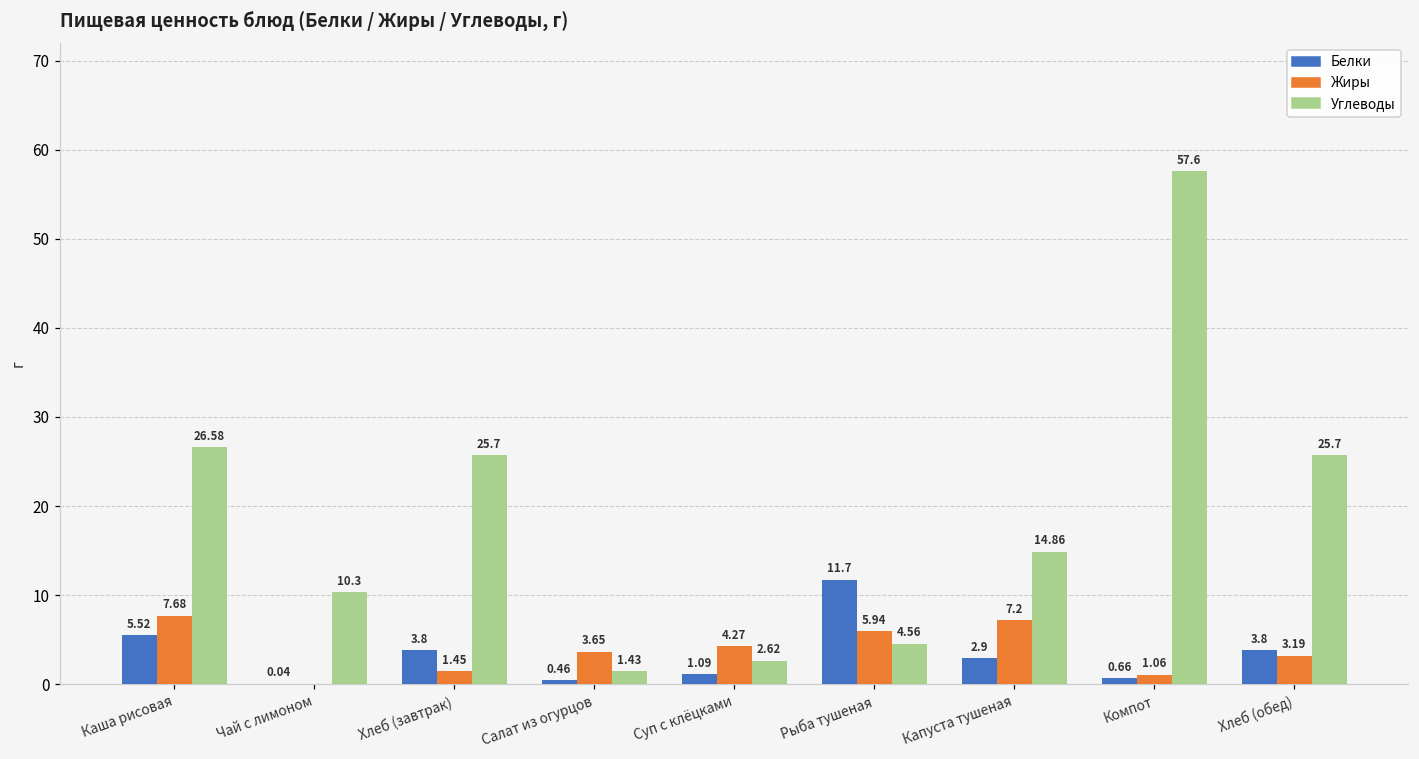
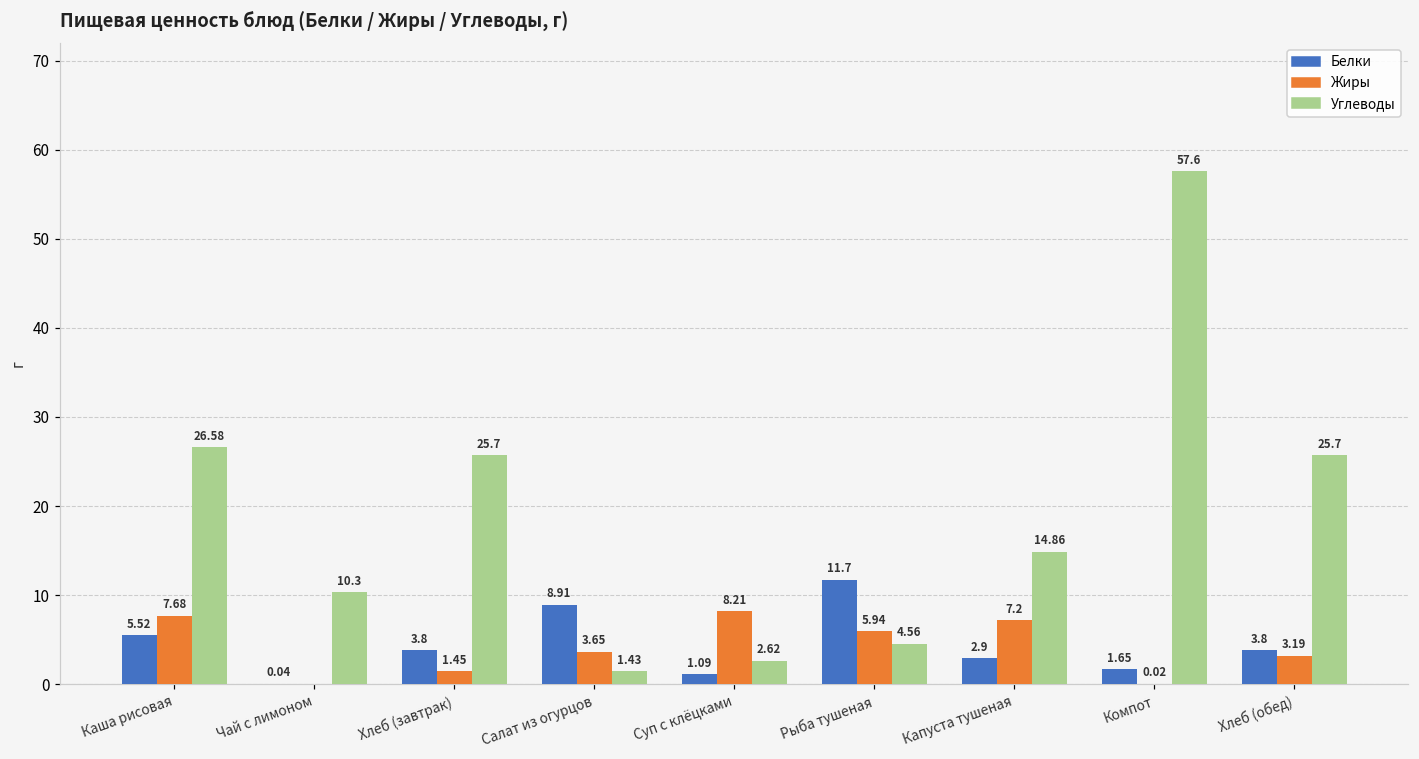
Белки, Салат из огурцов: 0.46 -> 8.91
Жиры, Суп с клёцками: 4.27 -> 8.21
Белки, Компот: 0.66 -> 1.65
Жиры, Компот: 1.06 -> 0.02
